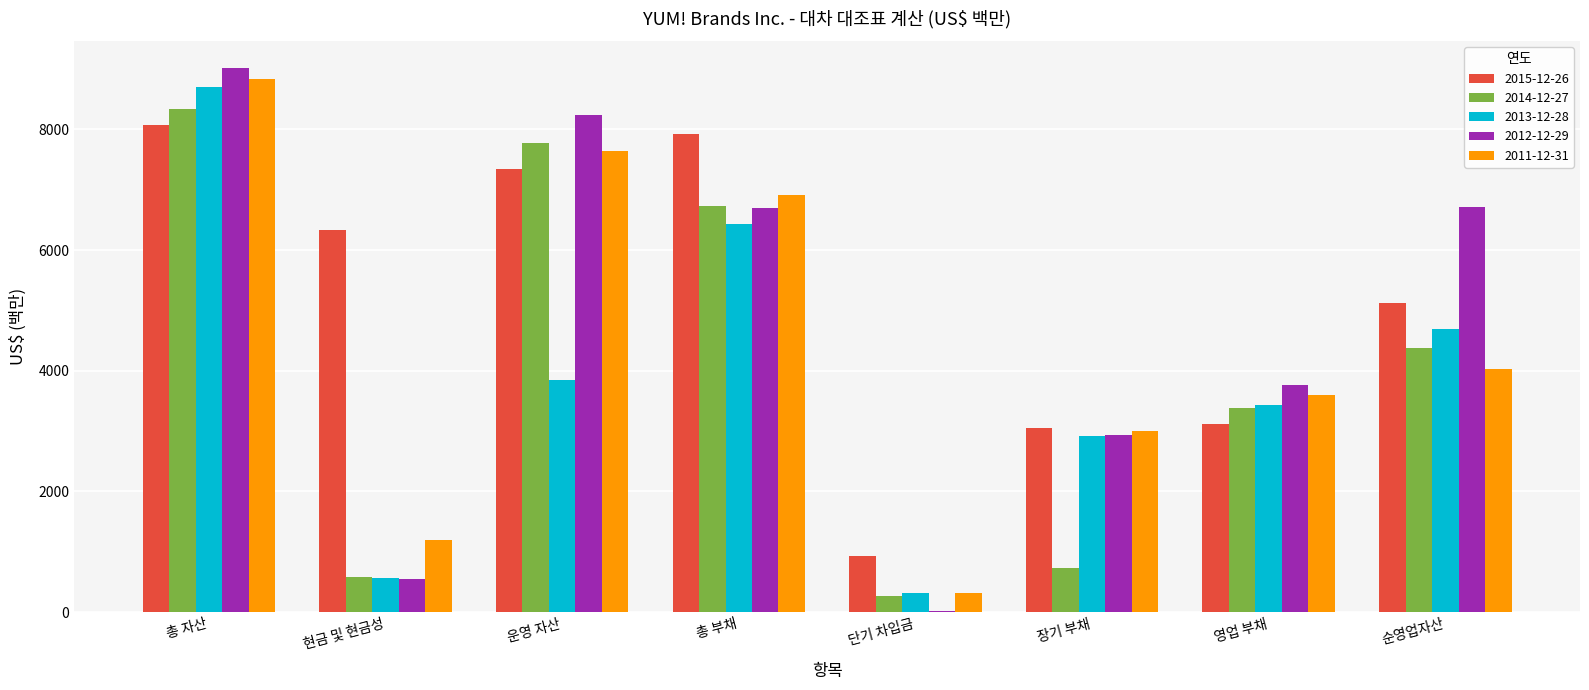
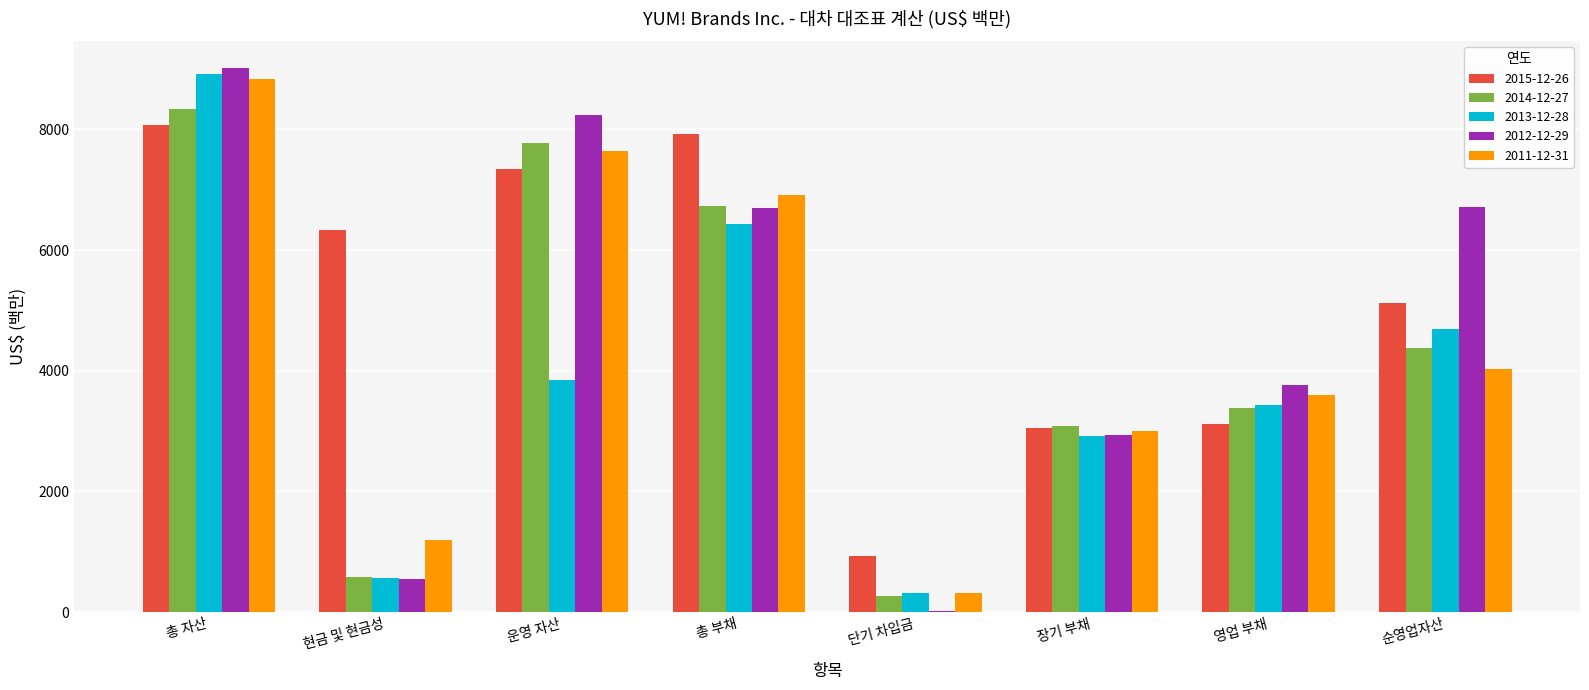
2013-12-28, 총 자산: 8700 -> 8900
2014-12-27, 장기 부채: 700 -> 3100
